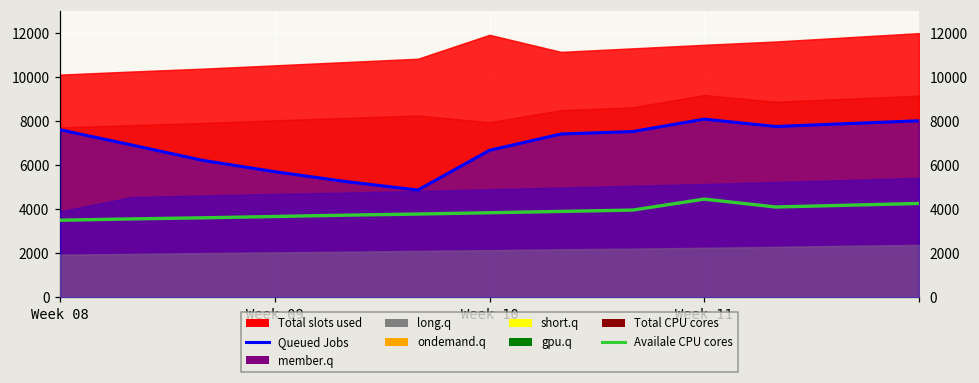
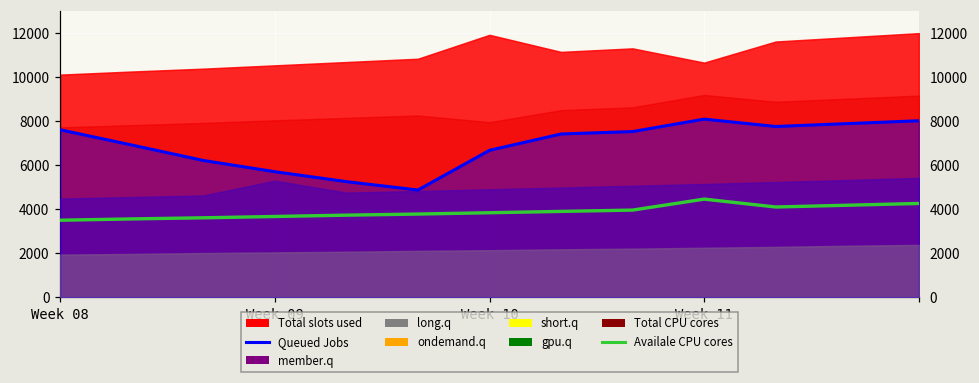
member.q, Week 08: 3900 -> 4500
member.q, Week 09: 4700 -> 5300
Total slots used, Week 11: 11500 -> 10600
